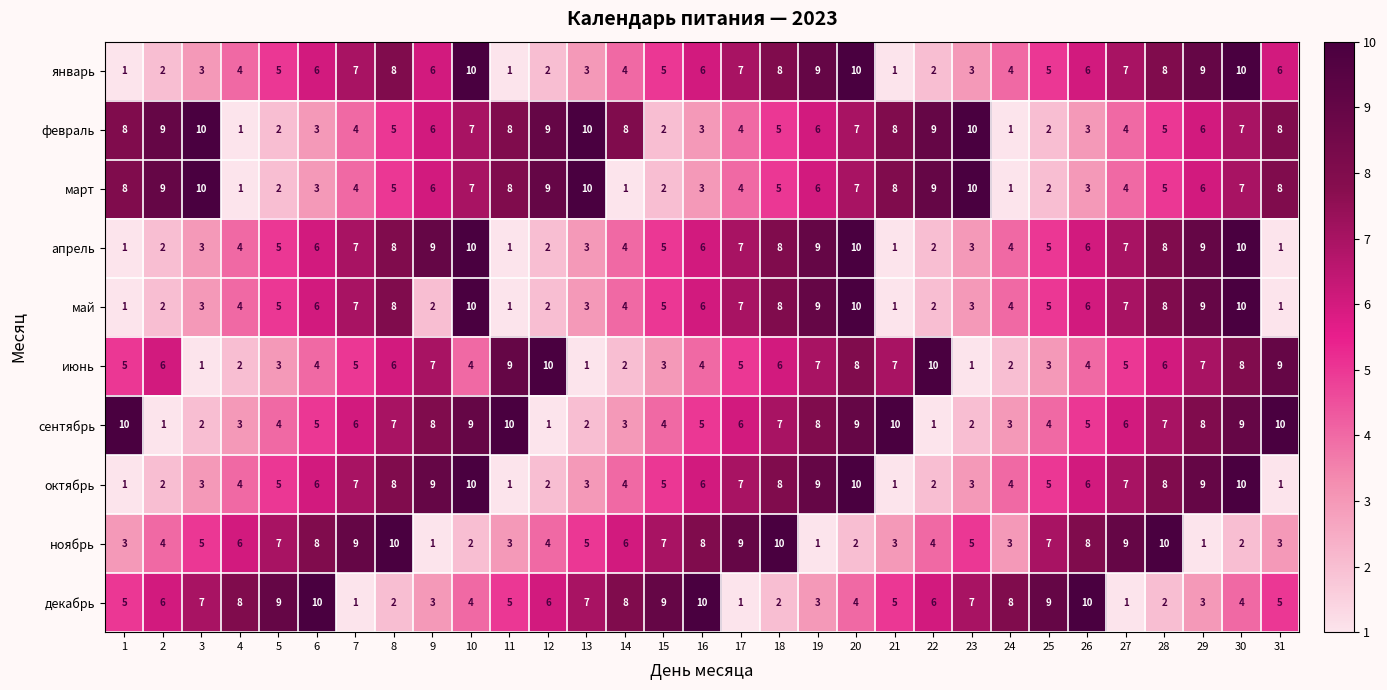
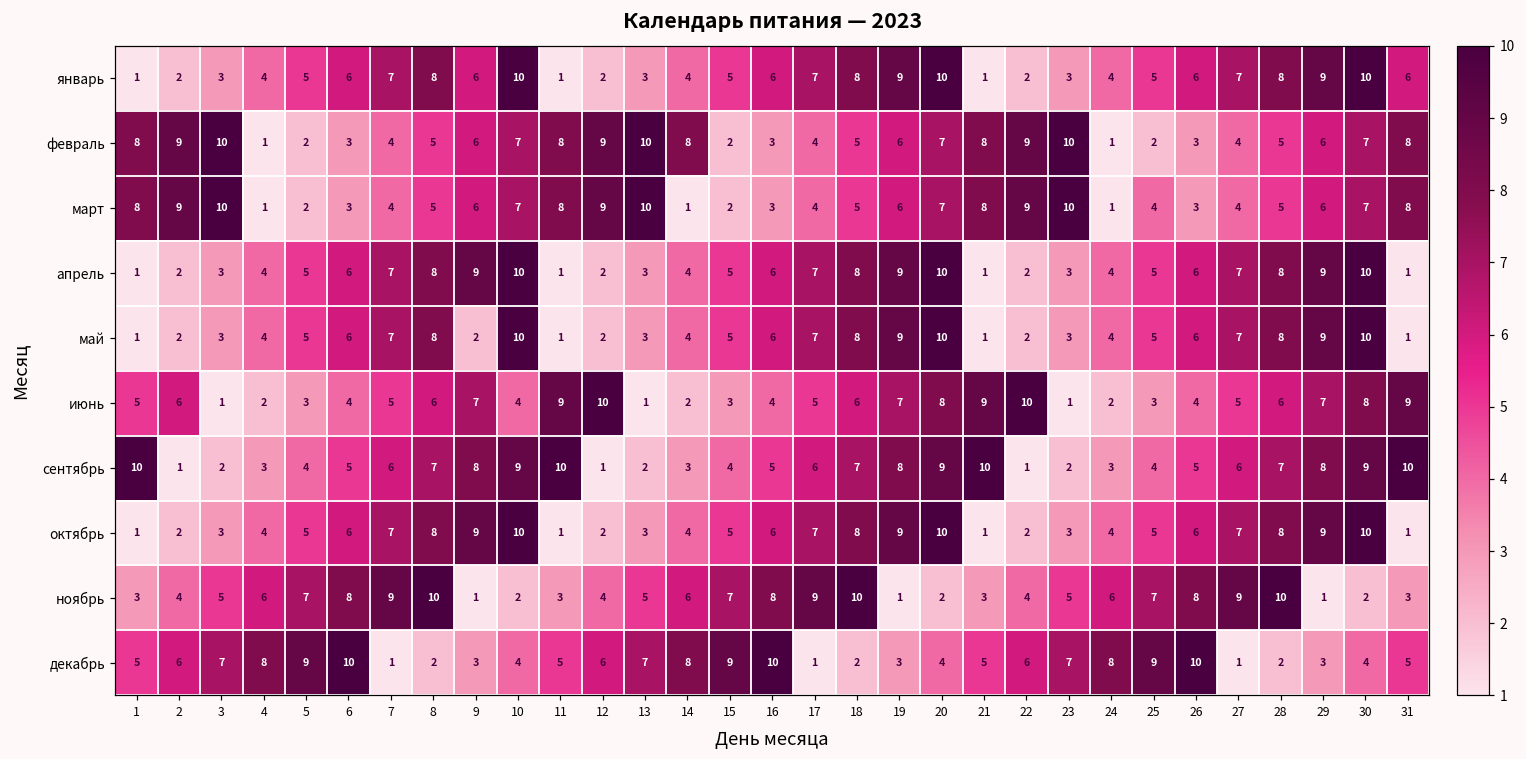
март, 25: 2 -> 4
июнь, 21: 7 -> 9
ноябрь, 24: 3 -> 6
